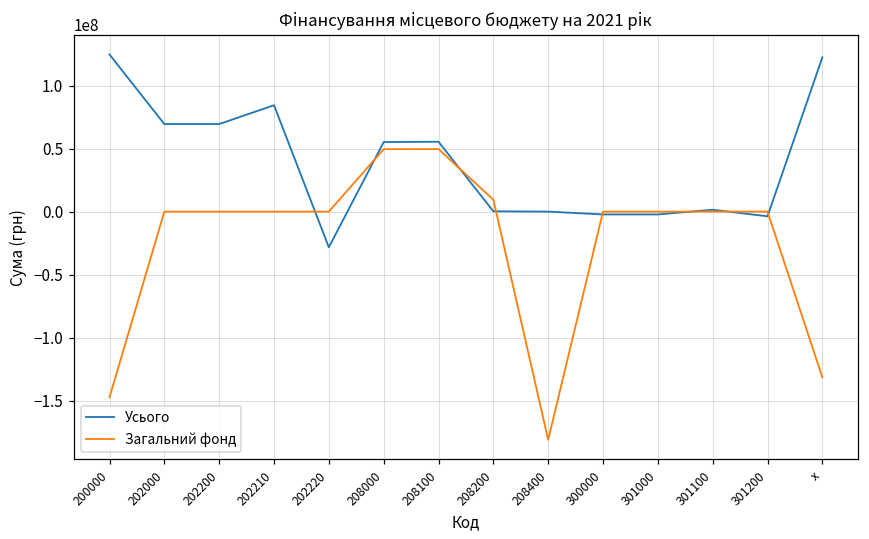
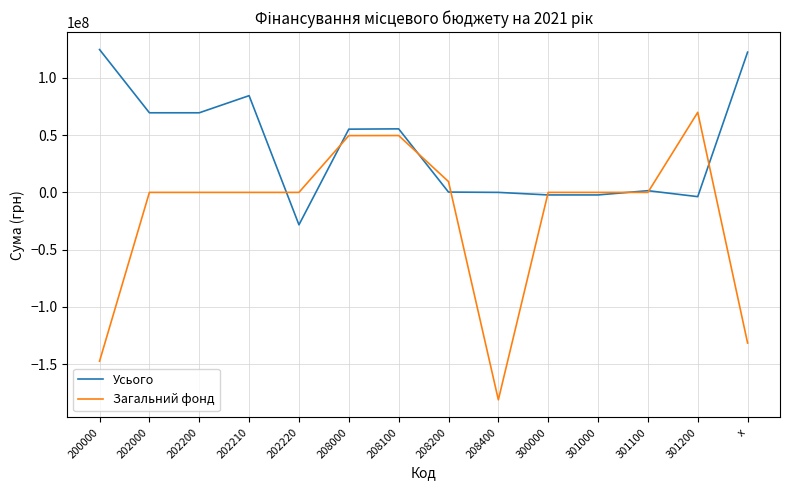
Загальний фонд, 301200: 0 -> 70000000
